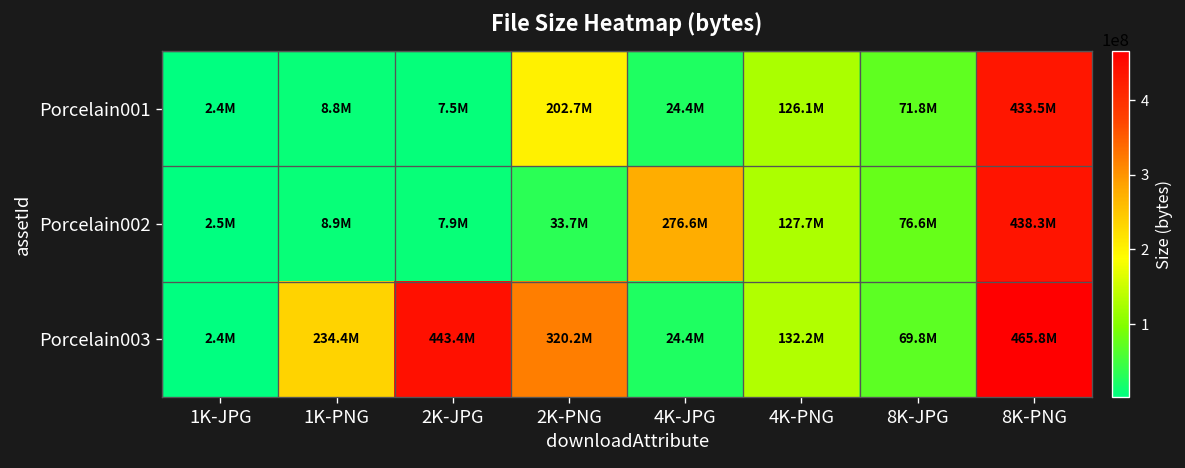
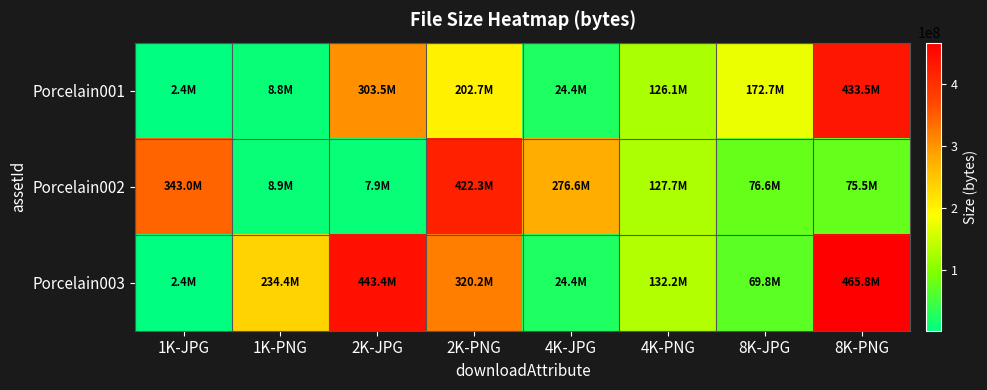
Porcelain001, 2K-JPG: 7.5M -> 303.5M
Porcelain001, 8K-JPG: 71.8M -> 172.7M
Porcelain002, 1K-JPG: 2.5M -> 343.0M
Porcelain002, 2K-PNG: 33.7M -> 422.3M
Porcelain002, 8K-PNG: 438.3M -> 75.5M
